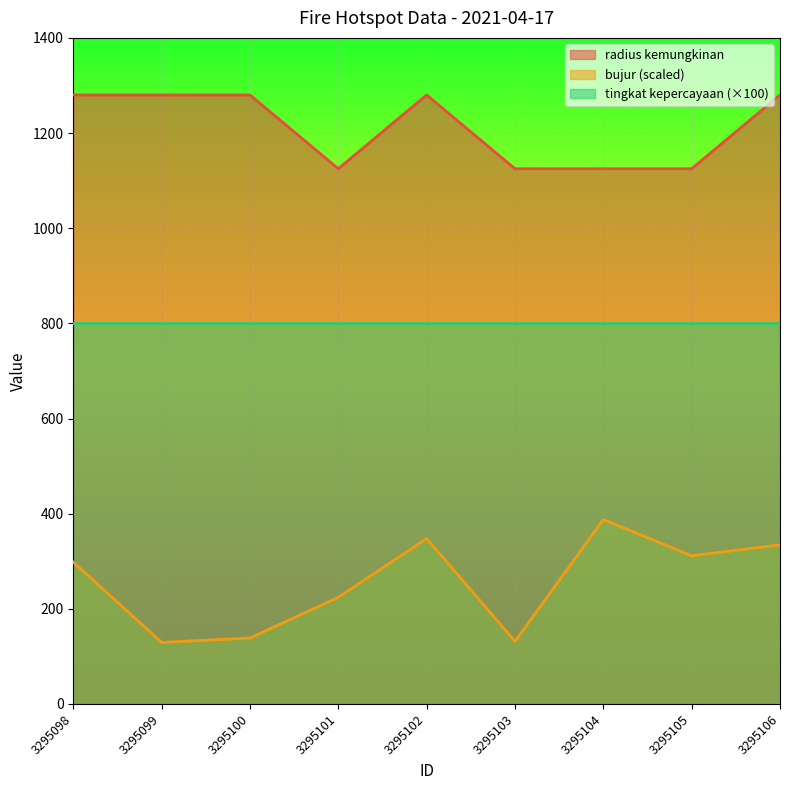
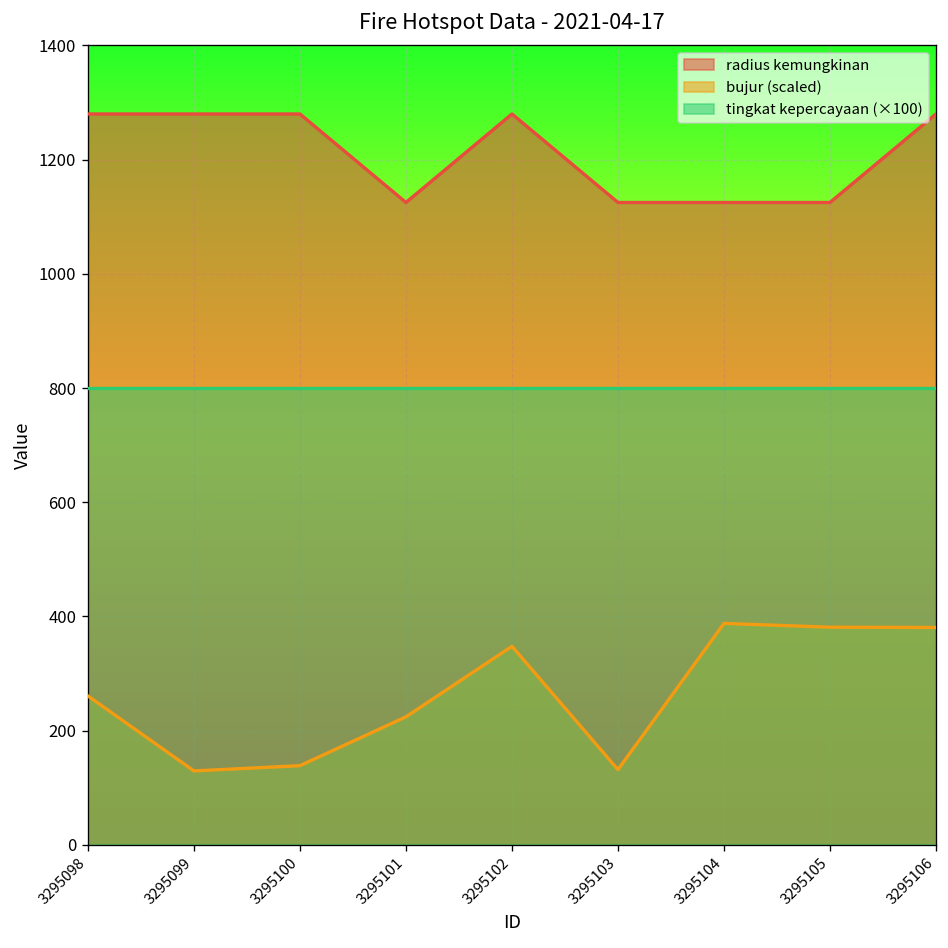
bujur (scaled), 3295098: 300 -> 260
bujur (scaled), 3295105: 310 -> 380
bujur (scaled), 3295106: 330 -> 380
